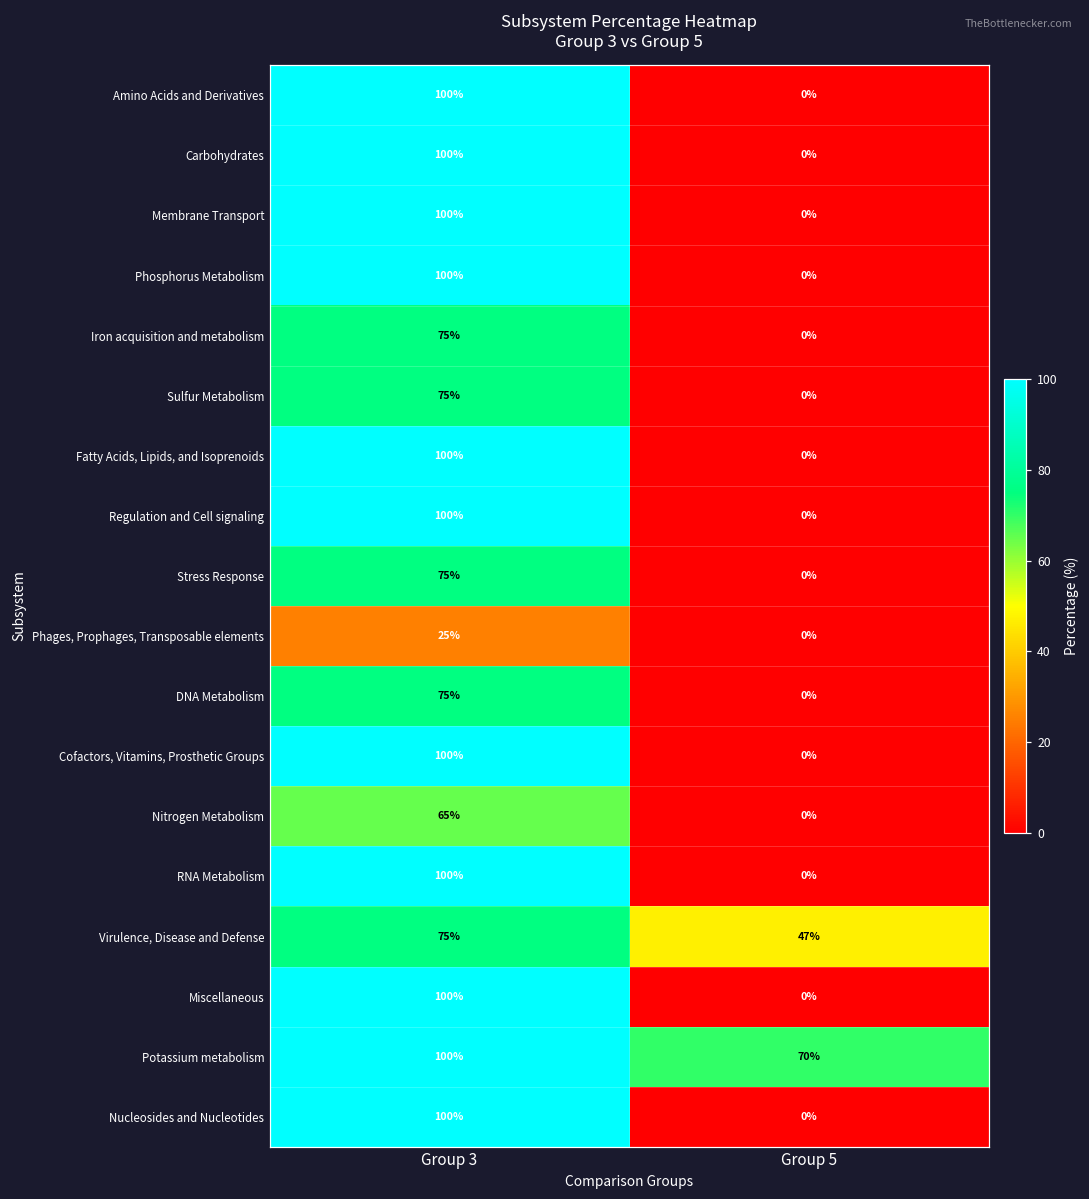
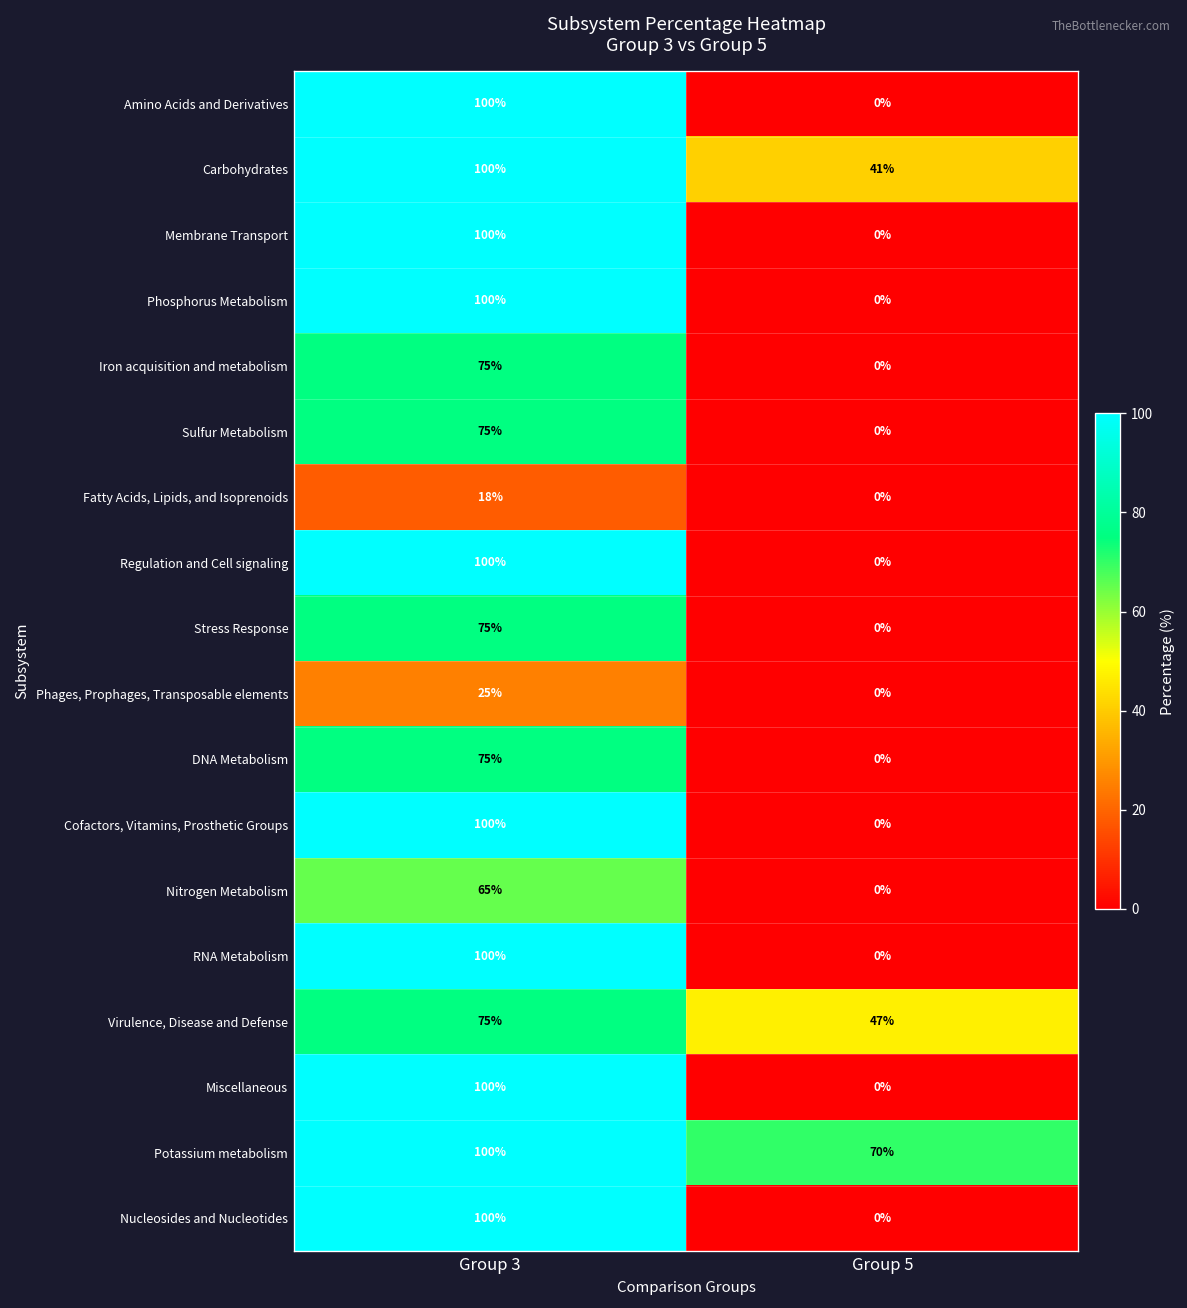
Carbohydrates, Group 5: 0% -> 41%
Fatty Acids, Lipids, and Isoprenoids, Group 3: 100% -> 18%
